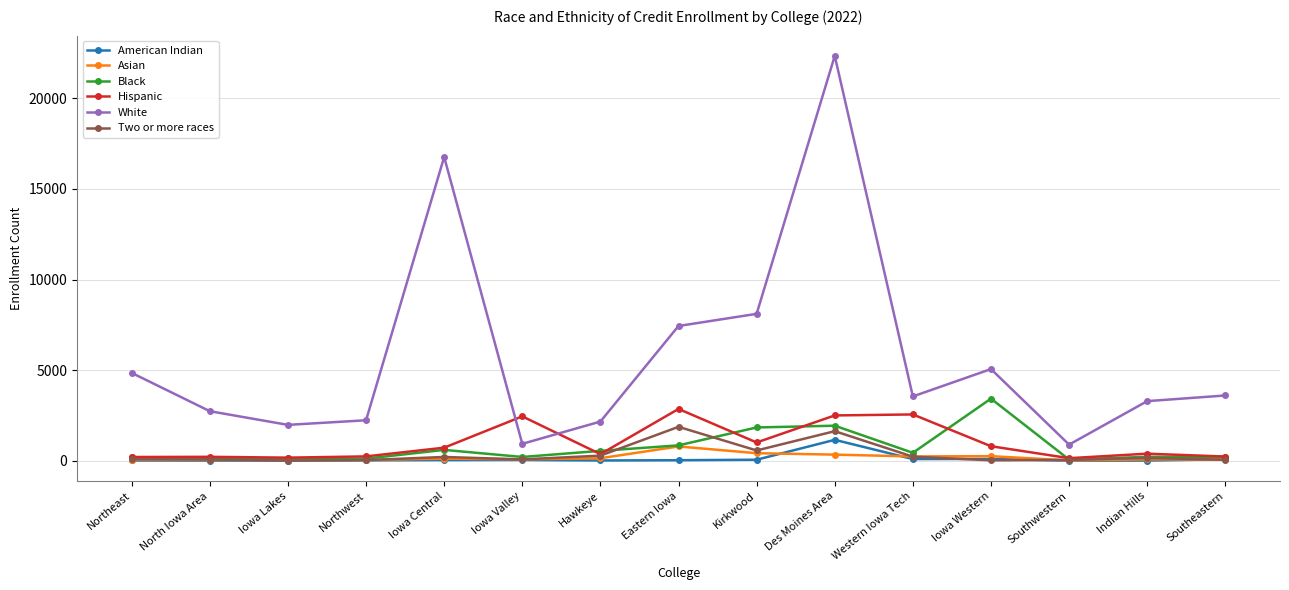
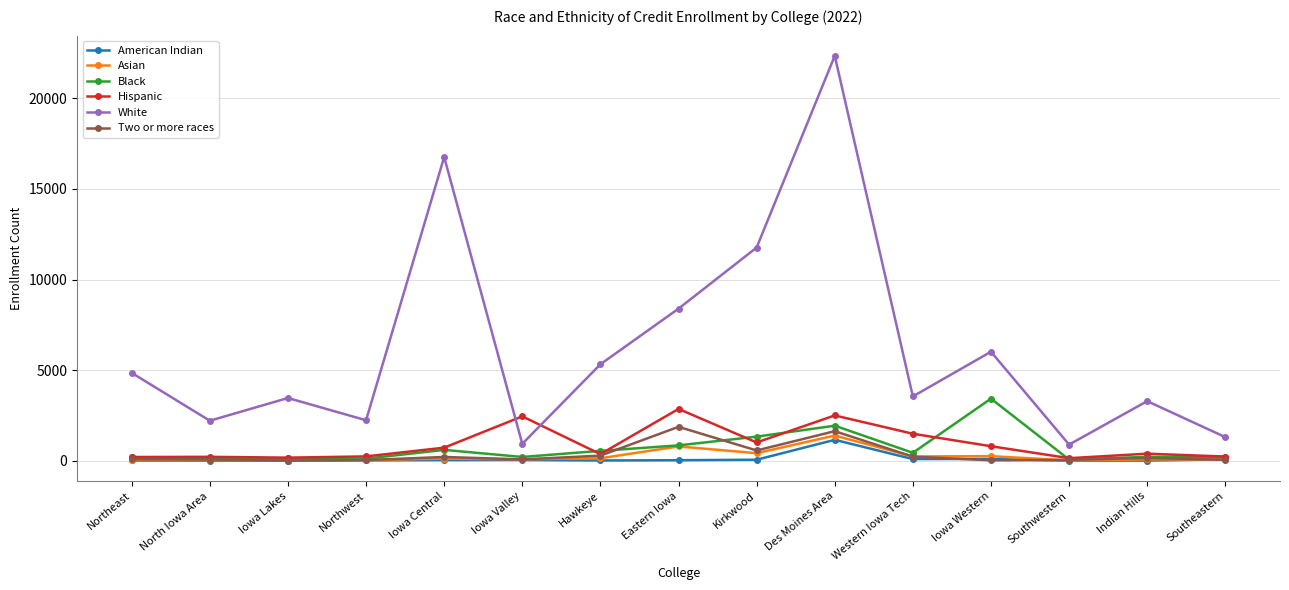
White, North Iowa Area: 2700 -> 2200
White, Iowa Lakes: 2000 -> 3500
White, Hawkeye: 2200 -> 5300
White, Eastern Iowa: 7400 -> 8400
Black, Kirkwood: 1800 -> 1300
White, Kirkwood: 8100 -> 11800
Asian, Des Moines Area: 300 -> 1400
Hispanic, Western Iowa Tech: 2600 -> 1500
White, Iowa Western: 5100 -> 6000
White, Southeastern: 3600 -> 1300
